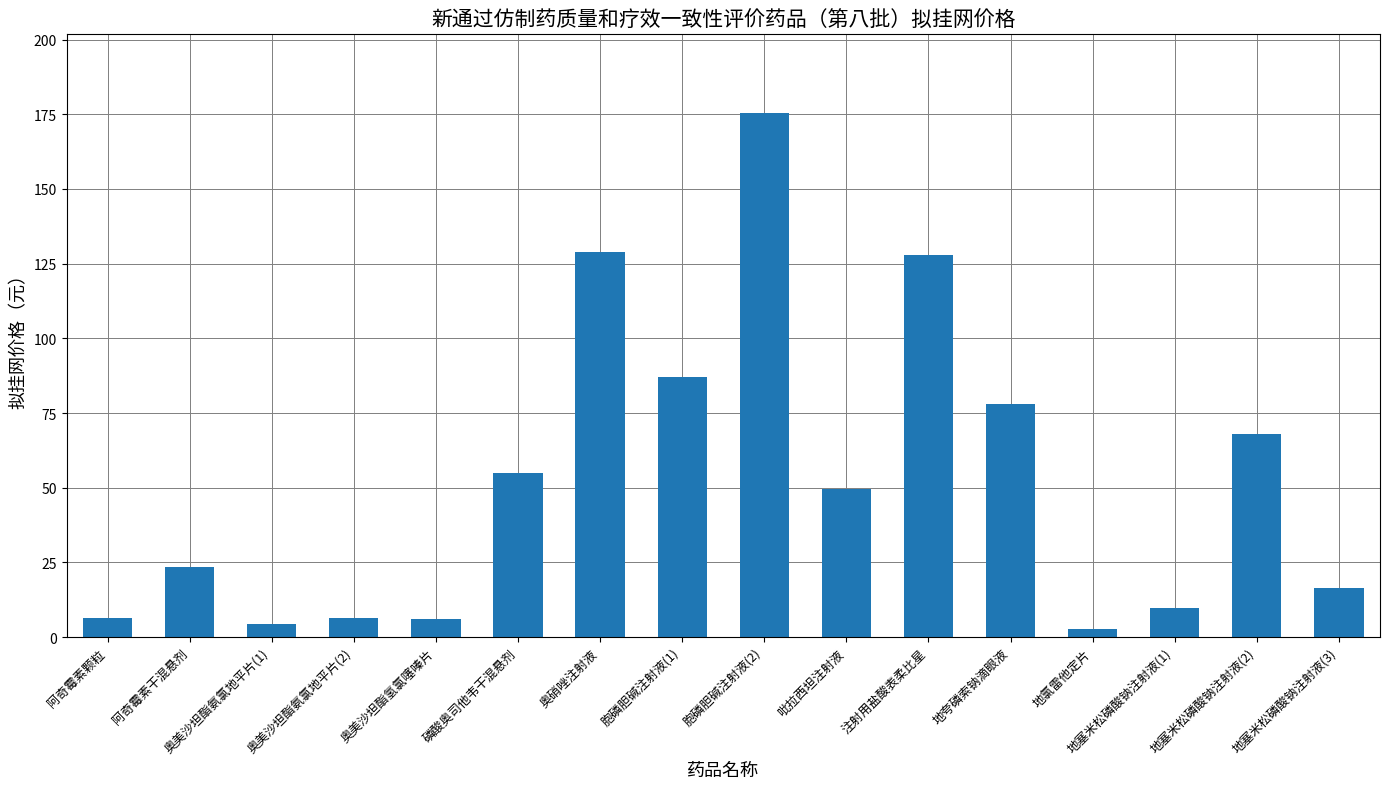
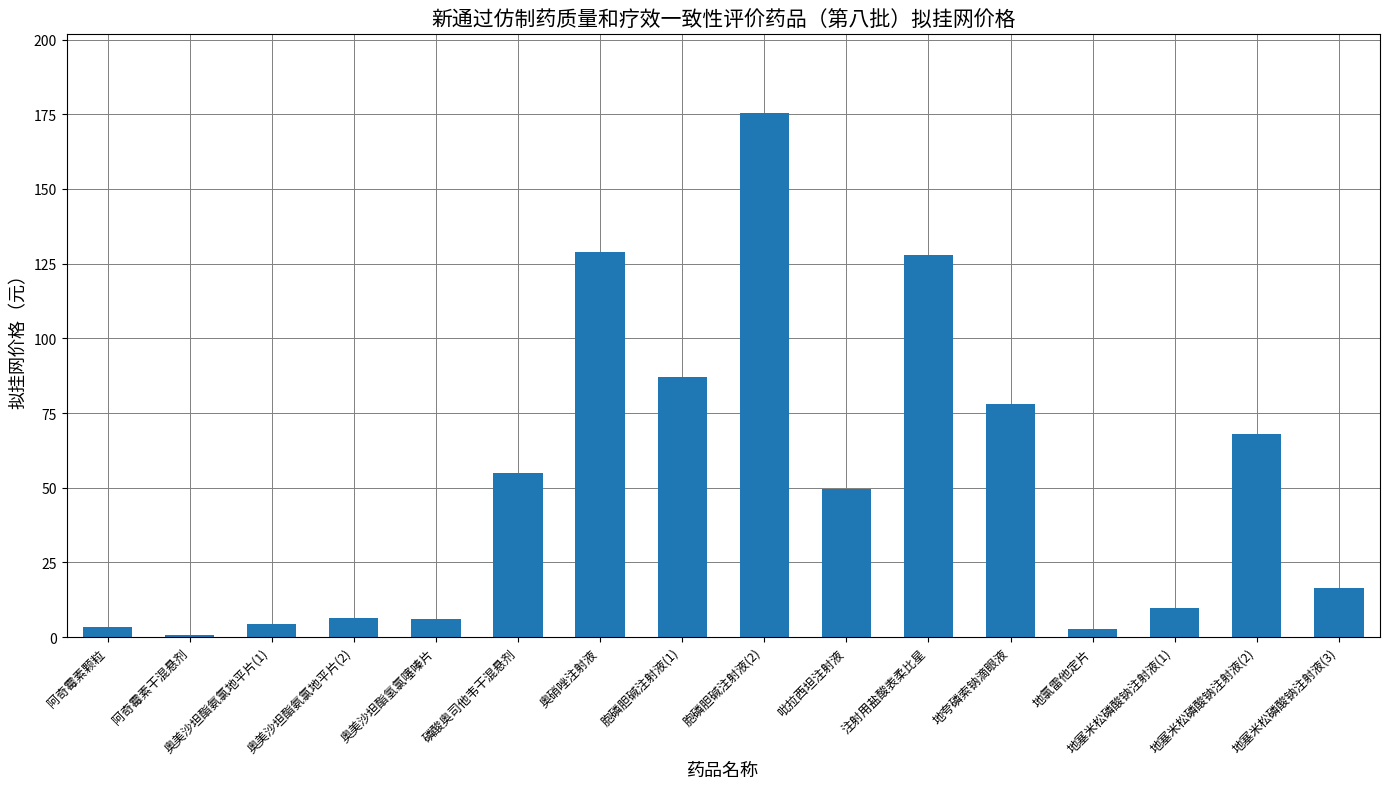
阿奇霉素颗粒: 6 -> 3
阿奇霉素干混悬剂: 23 -> 1
